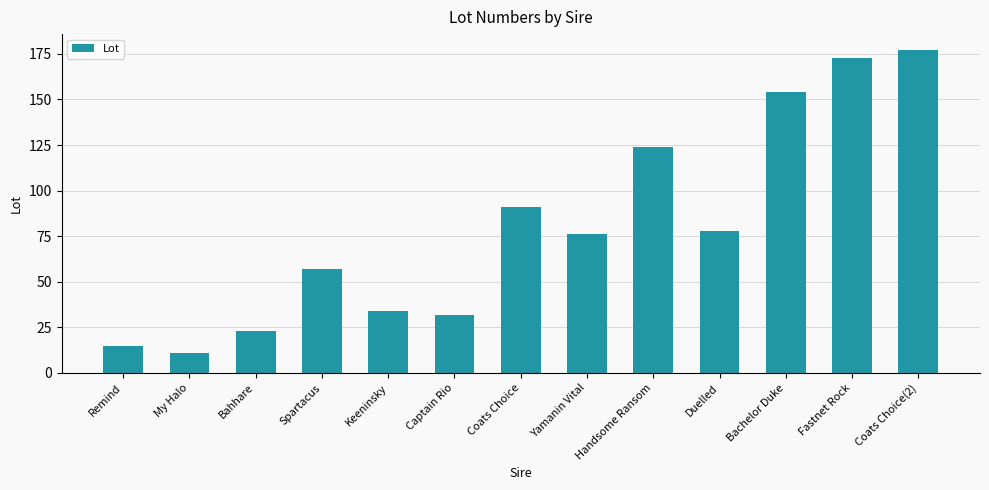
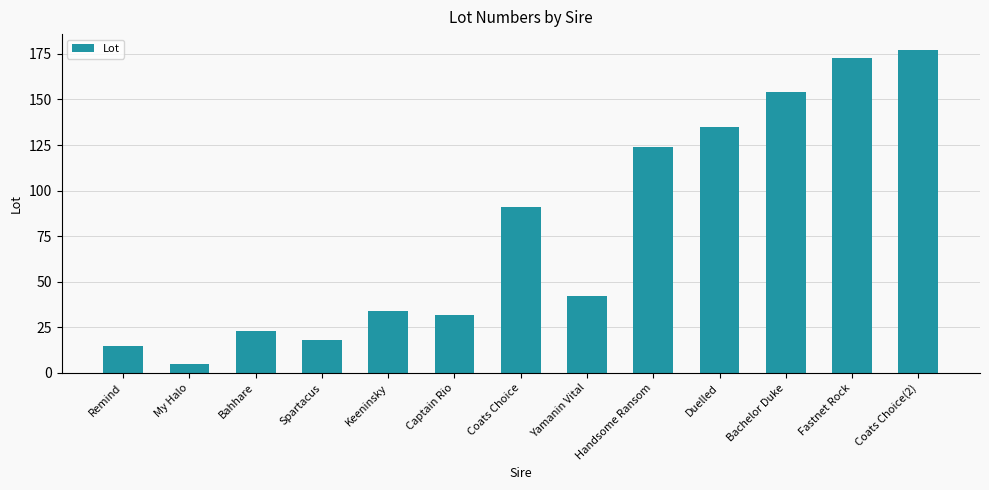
My Halo: 11 -> 5
Spartacus: 57 -> 18
Yamanin Vital: 76 -> 42
Duelled: 78 -> 135
